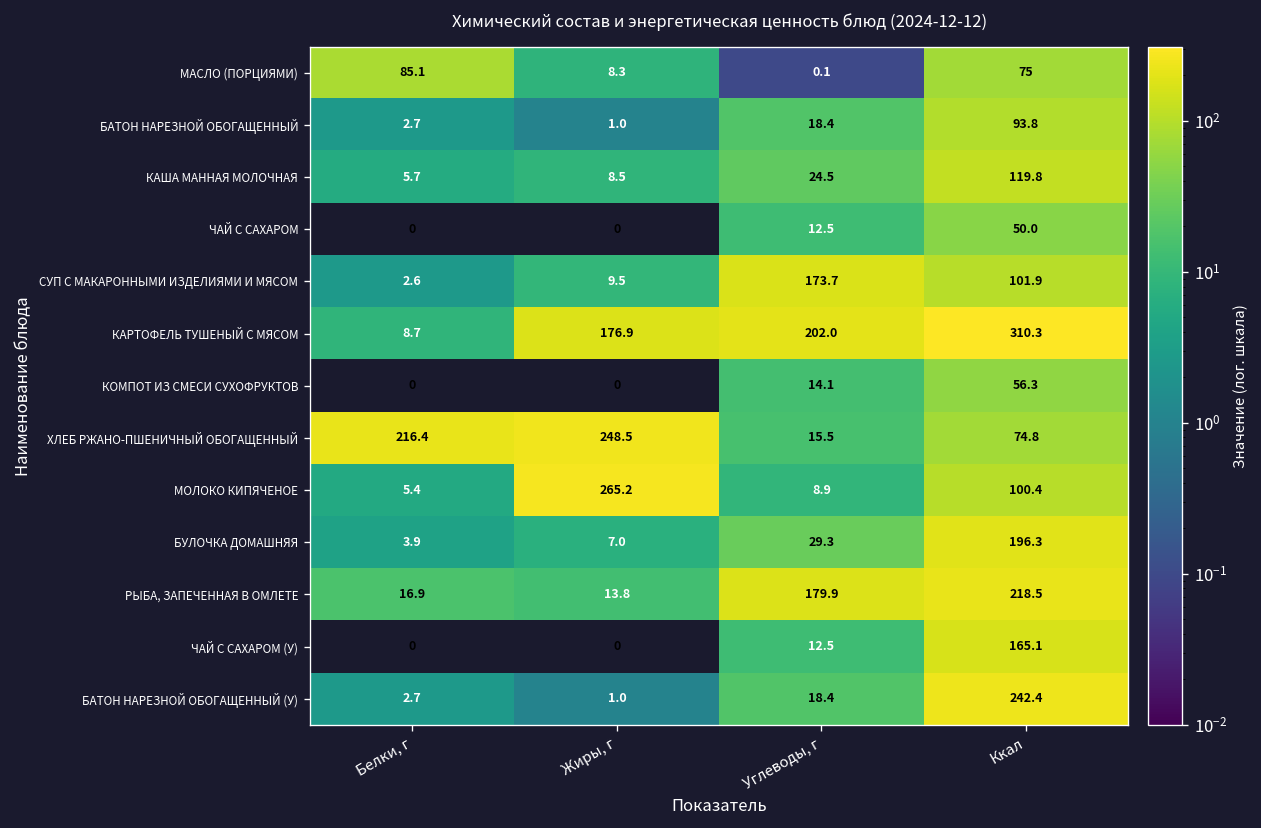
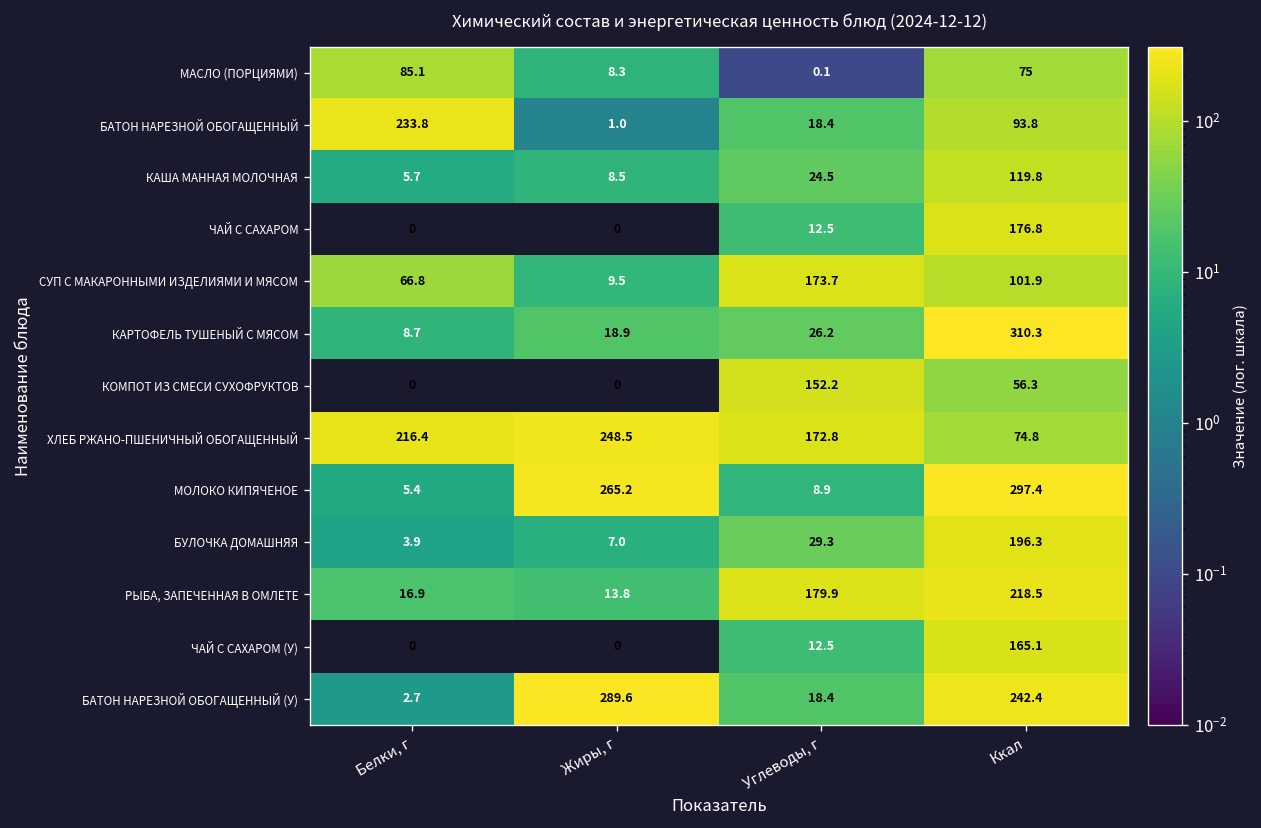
БАТОН НАРЕЗНОЙ ОБОГАЩЕННЫЙ, Белки, г: 2.7 -> 233.8
ЧАЙ С САХАРОМ, Ккал: 50.0 -> 176.8
СУП С МАКАРОННЫМИ ИЗДЕЛИЯМИ И МЯСОМ, Белки, г: 2.6 -> 66.8
КАРТОФЕЛЬ ТУШЕНЫЙ С МЯСОМ, Жиры, г: 176.9 -> 18.9
КАРТОФЕЛЬ ТУШЕНЫЙ С МЯСОМ, Углеводы, г: 202.0 -> 26.2
КОМПОТ ИЗ СМЕСИ СУХОФРУКТОВ, Углеводы, г: 14.1 -> 152.2
ХЛЕБ РЖАНО-ПШЕНИЧНЫЙ ОБОГАЩЕННЫЙ, Углеводы, г: 15.5 -> 172.8
МОЛОКО КИПЯЧЕНОЕ, Ккал: 100.4 -> 297.4
БАТОН НАРЕЗНОЙ ОБОГАЩЕННЫЙ (У), Жиры, г: 1.0 -> 289.6
